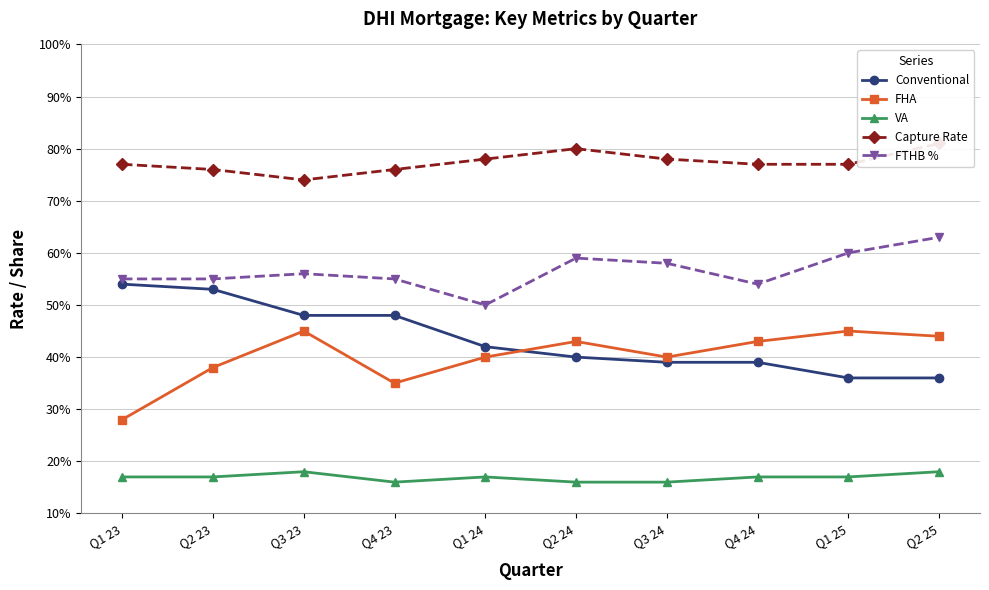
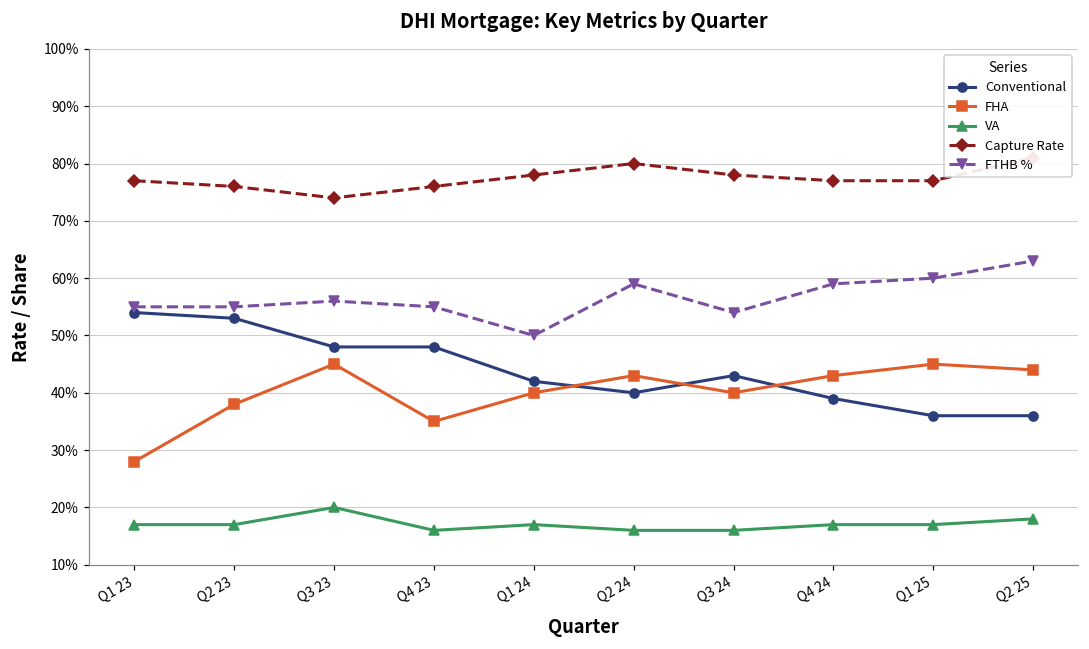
VA, Q3 23: 18% -> 20%
Conventional, Q3 24: 39% -> 43%
FTHB %, Q3 24: 58% -> 54%
FTHB %, Q4 24: 54% -> 59%
